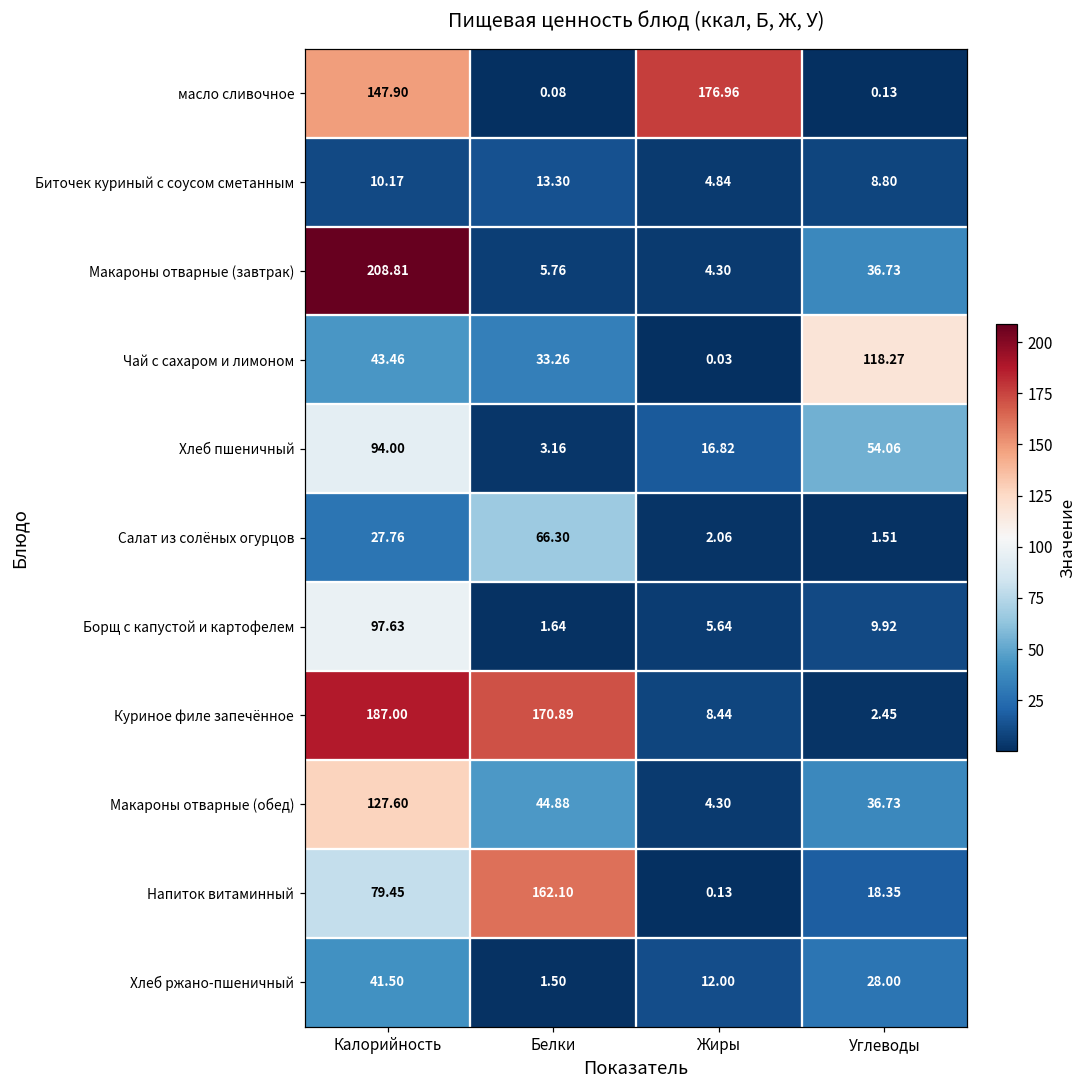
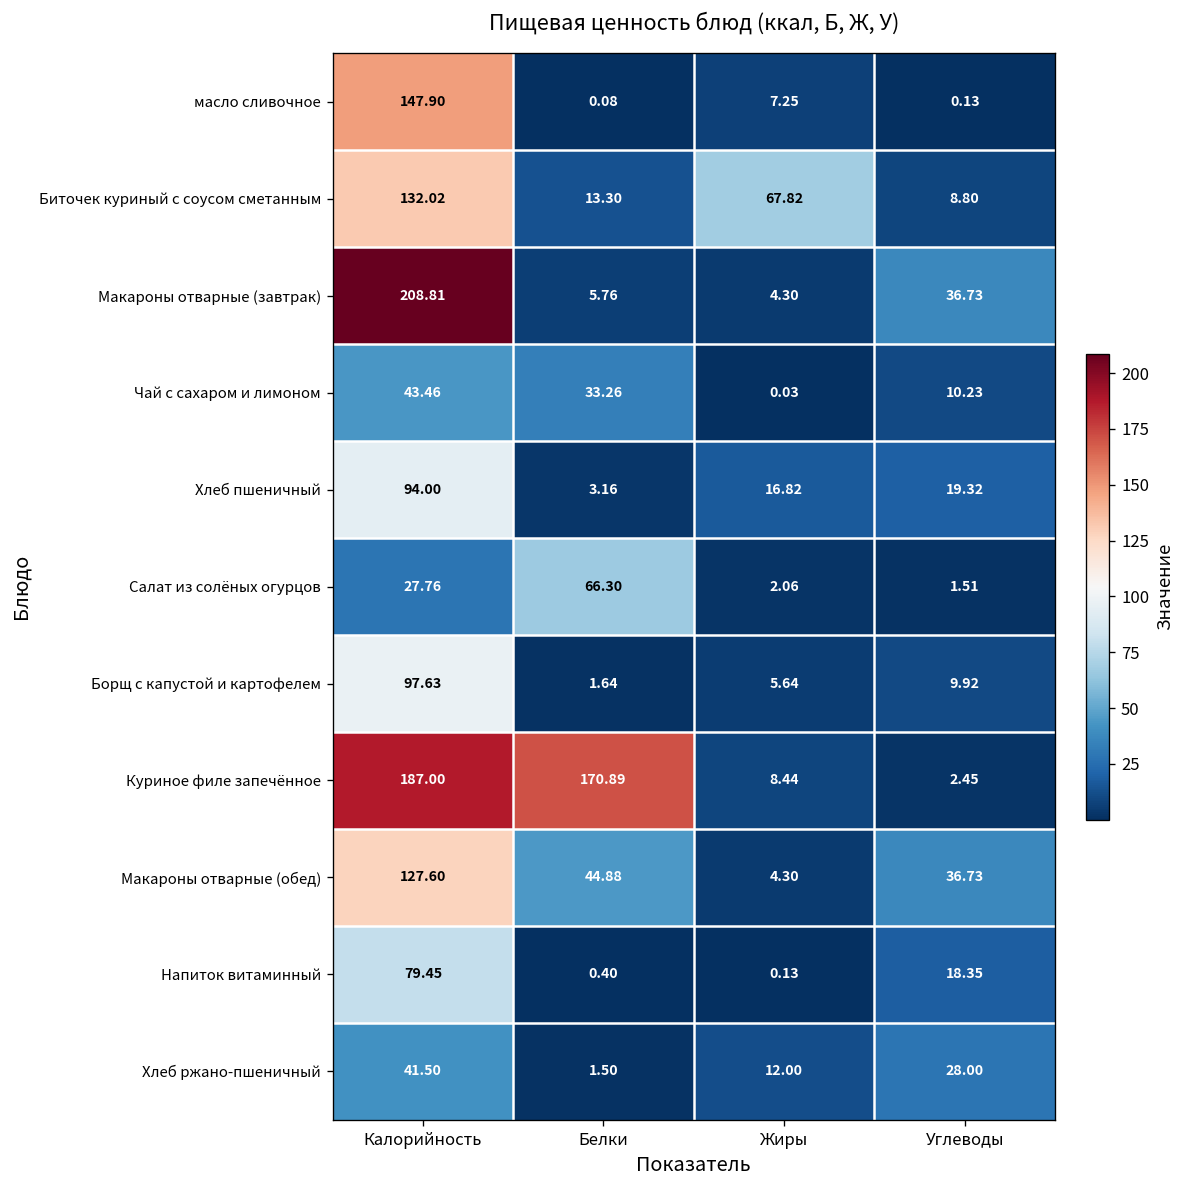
масло сливочное, Жиры: 176.96 -> 7.25
Биточек куриный с соусом сметанным, Калорийность: 10.17 -> 132.02
Биточек куриный с соусом сметанным, Жиры: 4.84 -> 67.82
Чай с сахаром и лимоном, Углеводы: 118.27 -> 10.23
Хлеб пшеничный, Углеводы: 54.06 -> 19.32
Напиток витаминный, Белки: 162.10 -> 0.40
